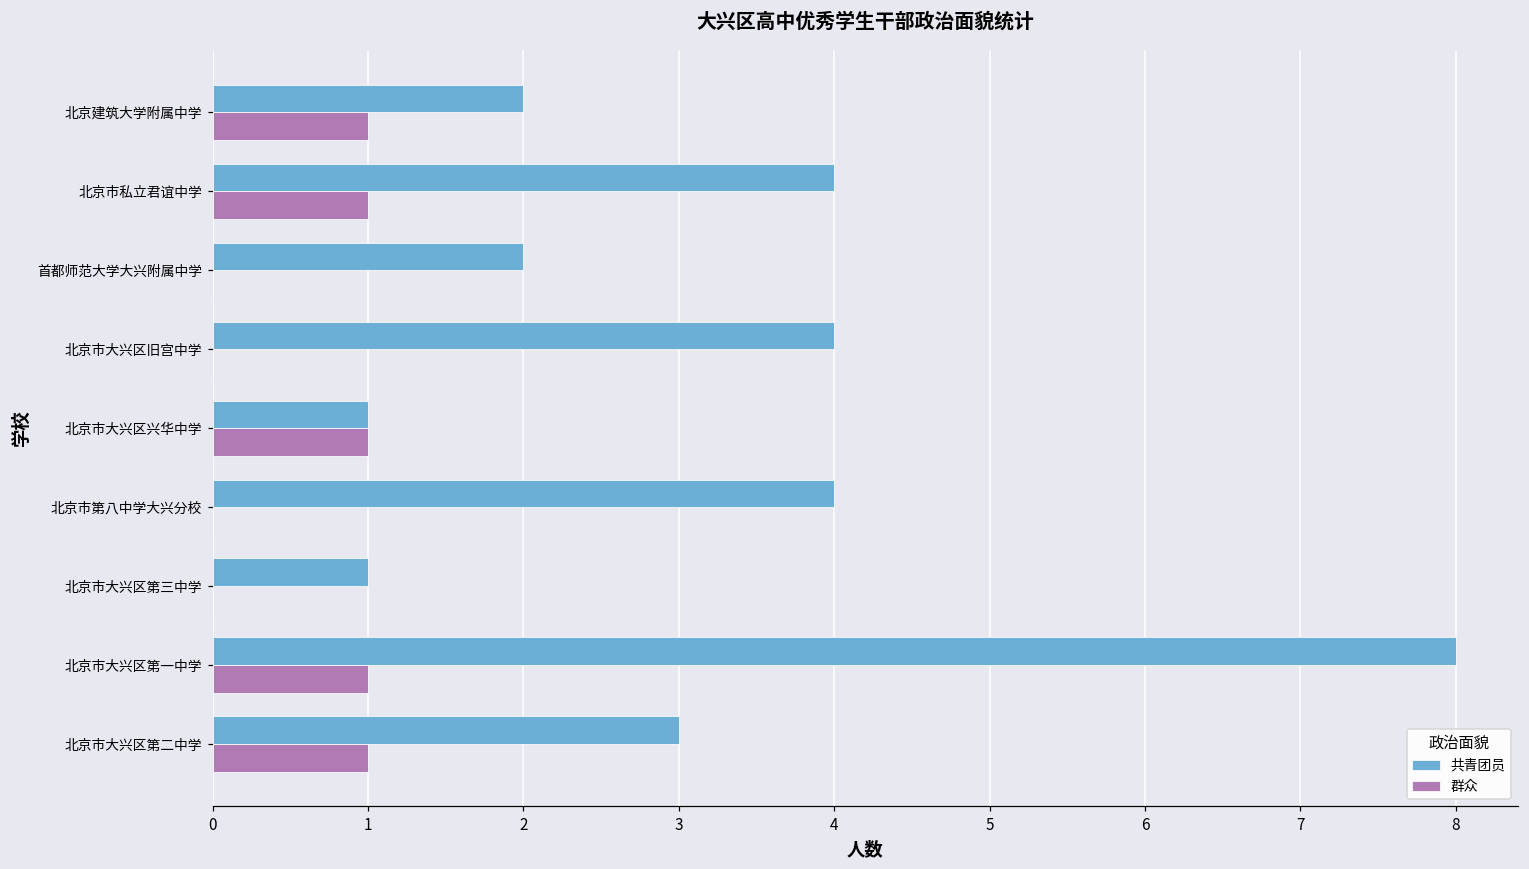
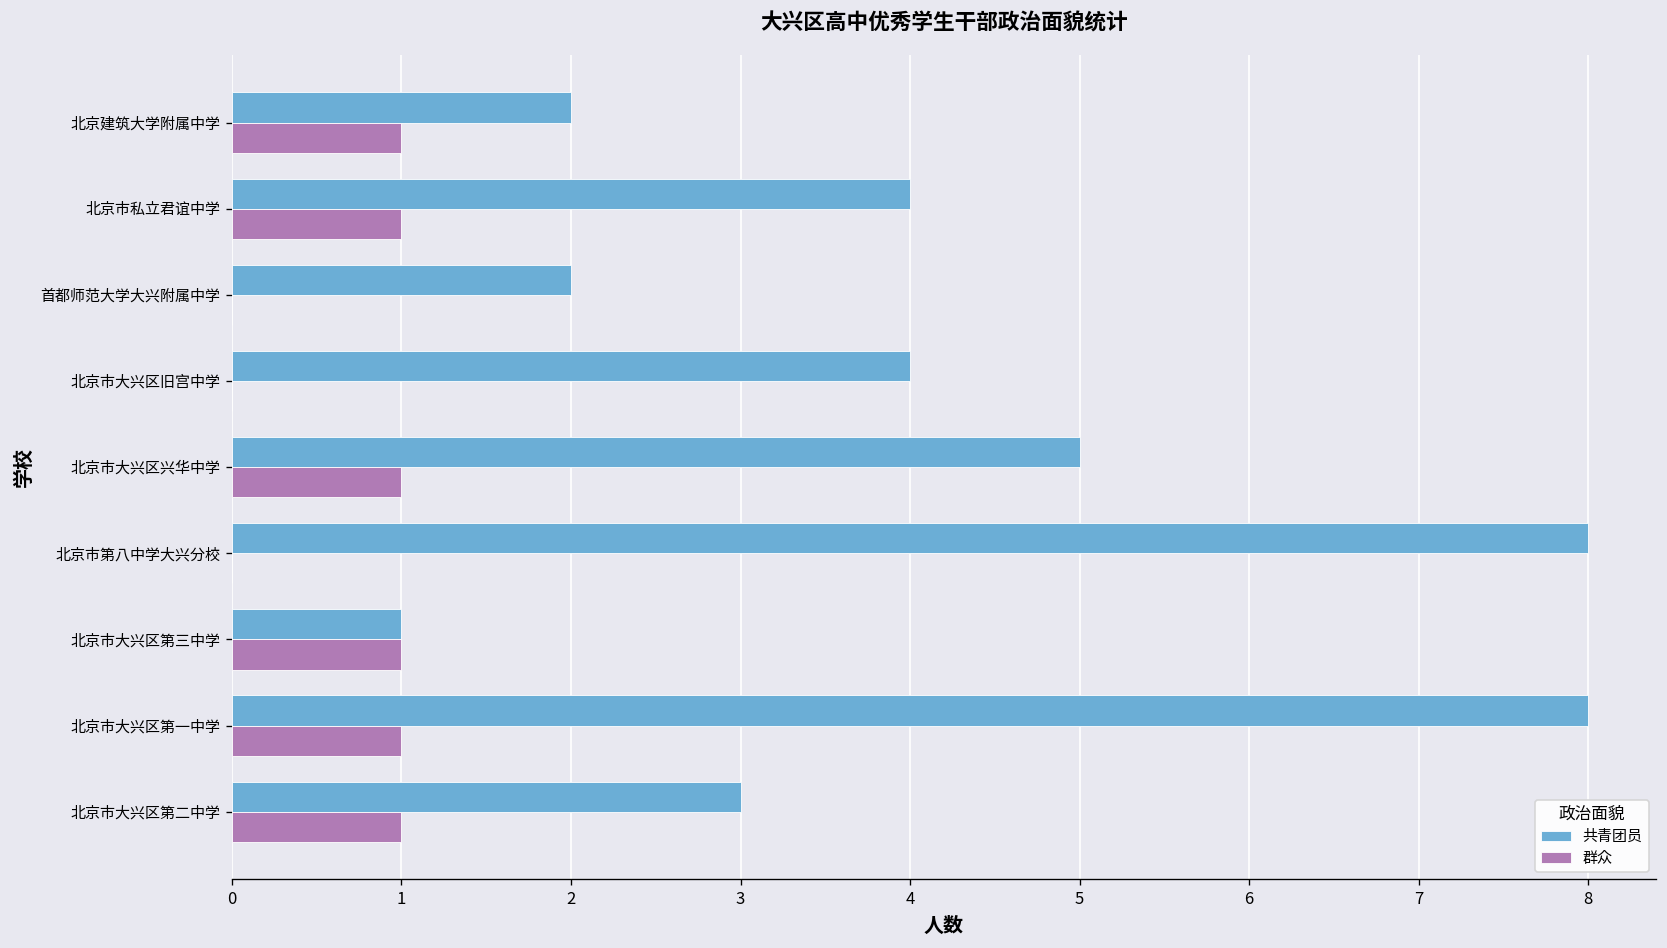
共青团员, 北京市大兴区兴华中学: 1 -> 5
共青团员, 北京市第八中学大兴分校: 4 -> 8
群众, 北京市大兴区第三中学: 0 -> 1
